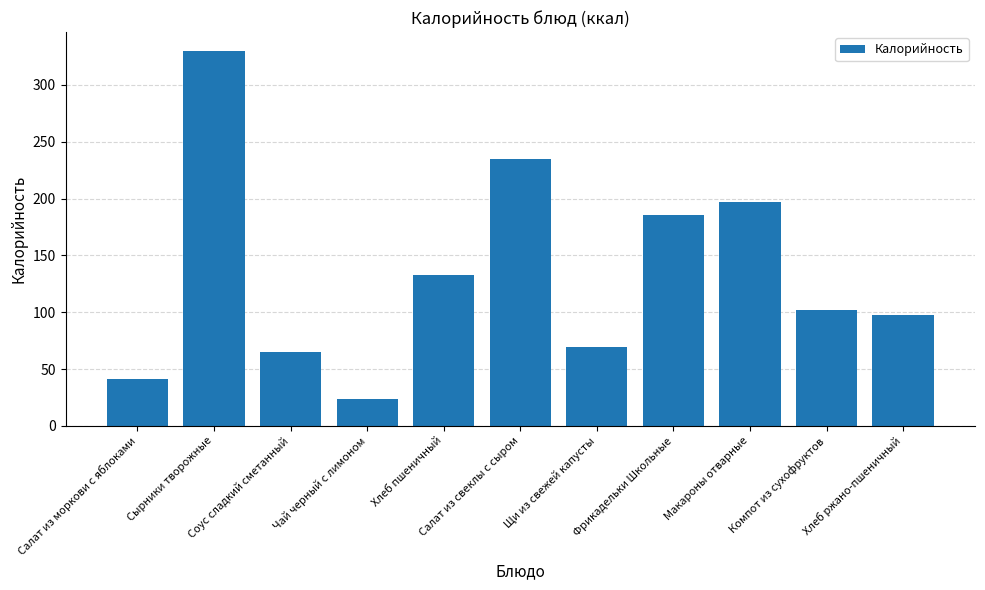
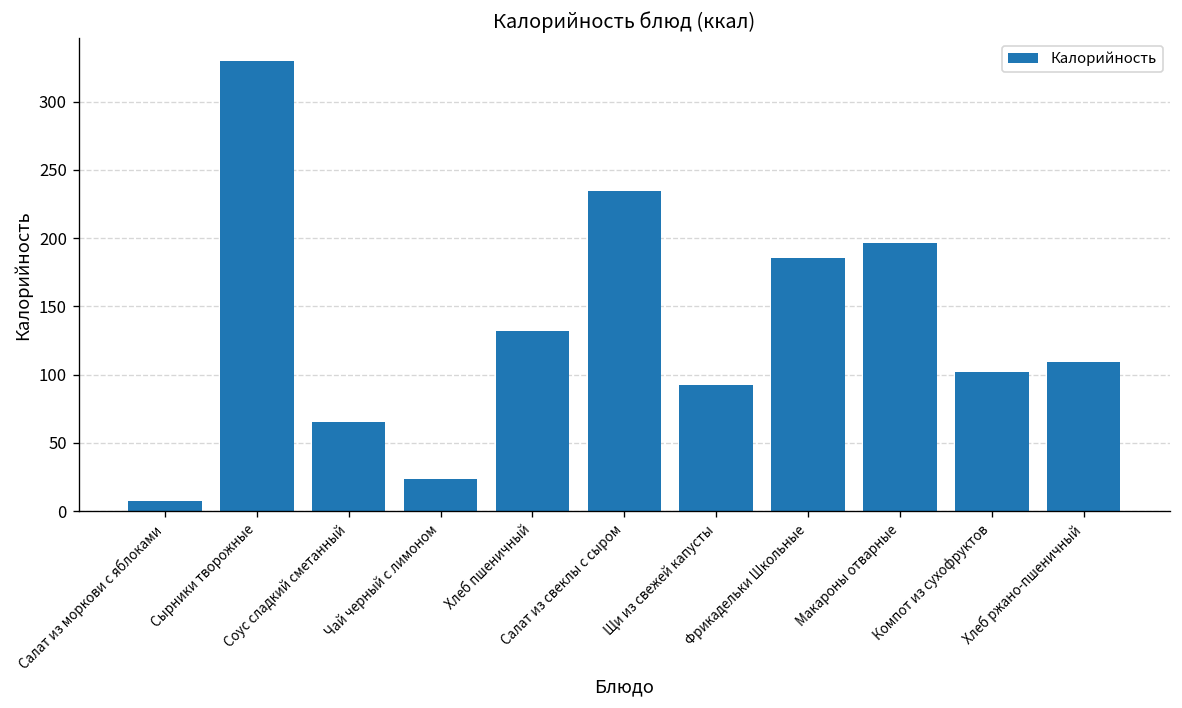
Салат из моркови с яблоками: 41 -> 8
Щи из свежей капусты: 69 -> 93
Хлеб ржано-пшеничный: 98 -> 109
